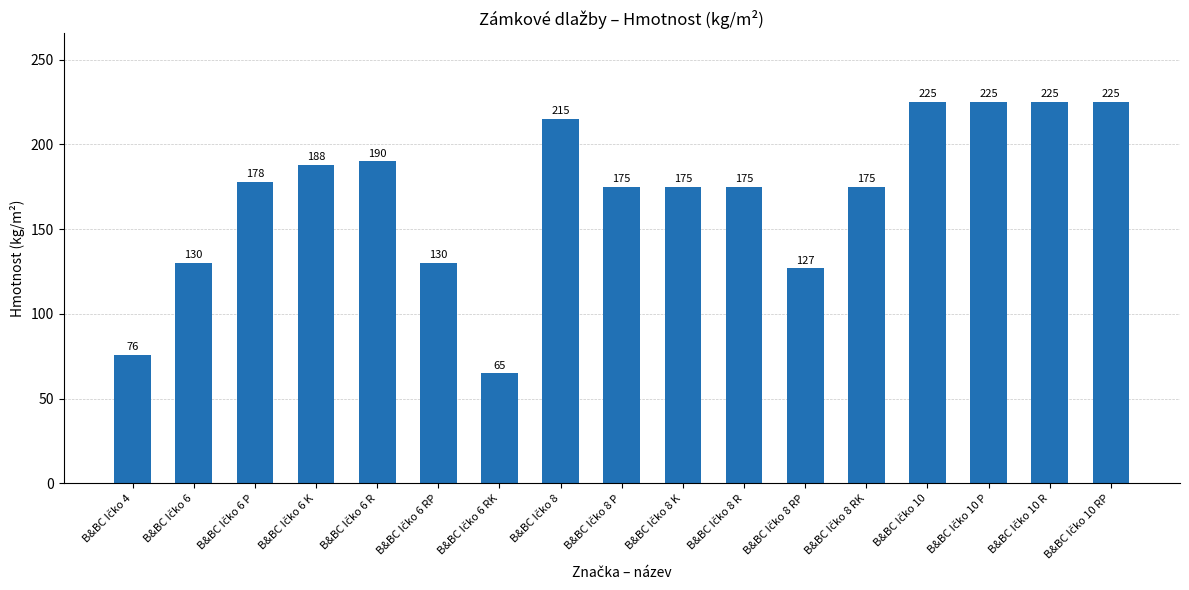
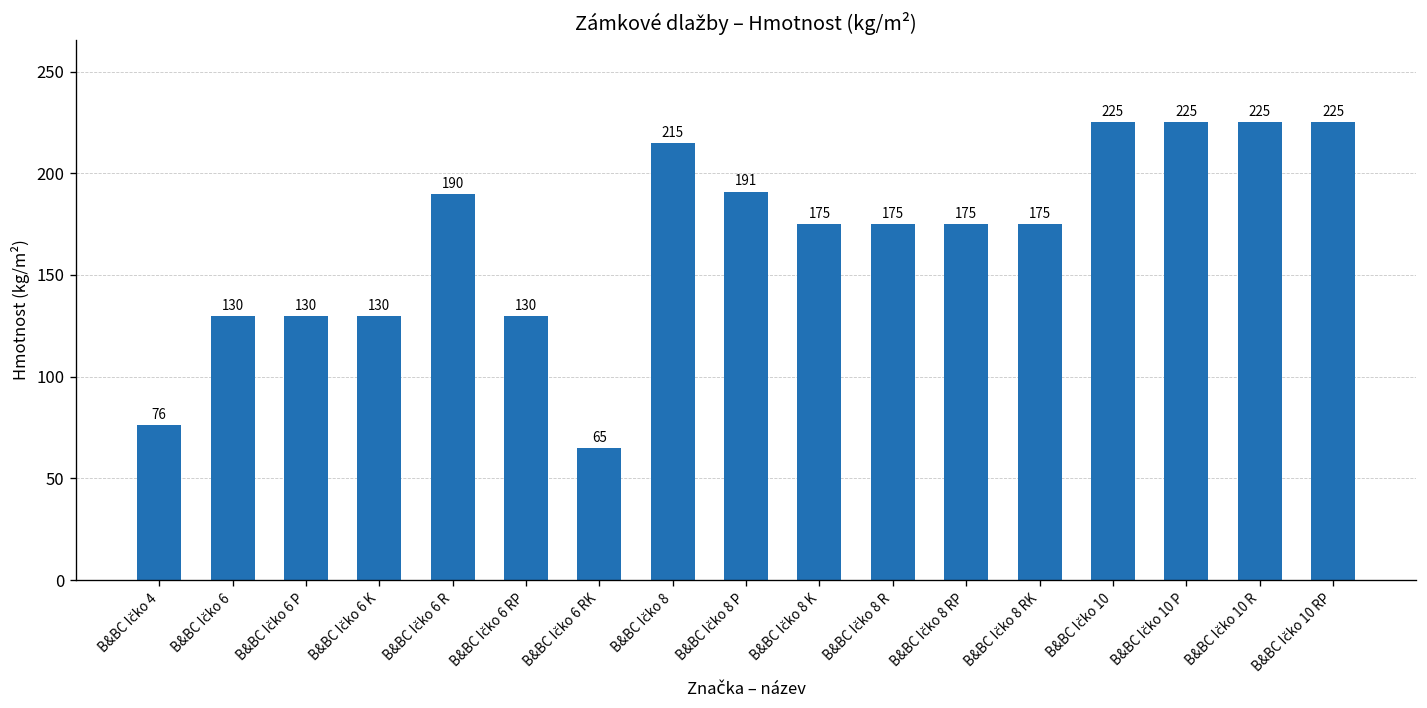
B&BC Ičko 6 P: 178 -> 130
B&BC Ičko 6 K: 188 -> 130
B&BC Ičko 8 P: 175 -> 191
B&BC Ičko 8 RP: 127 -> 175
